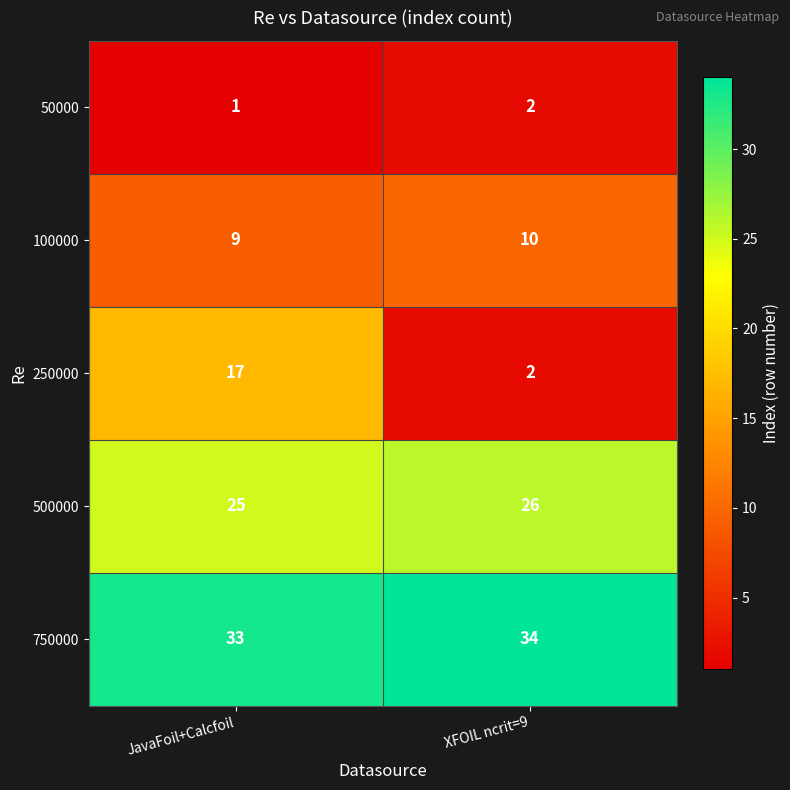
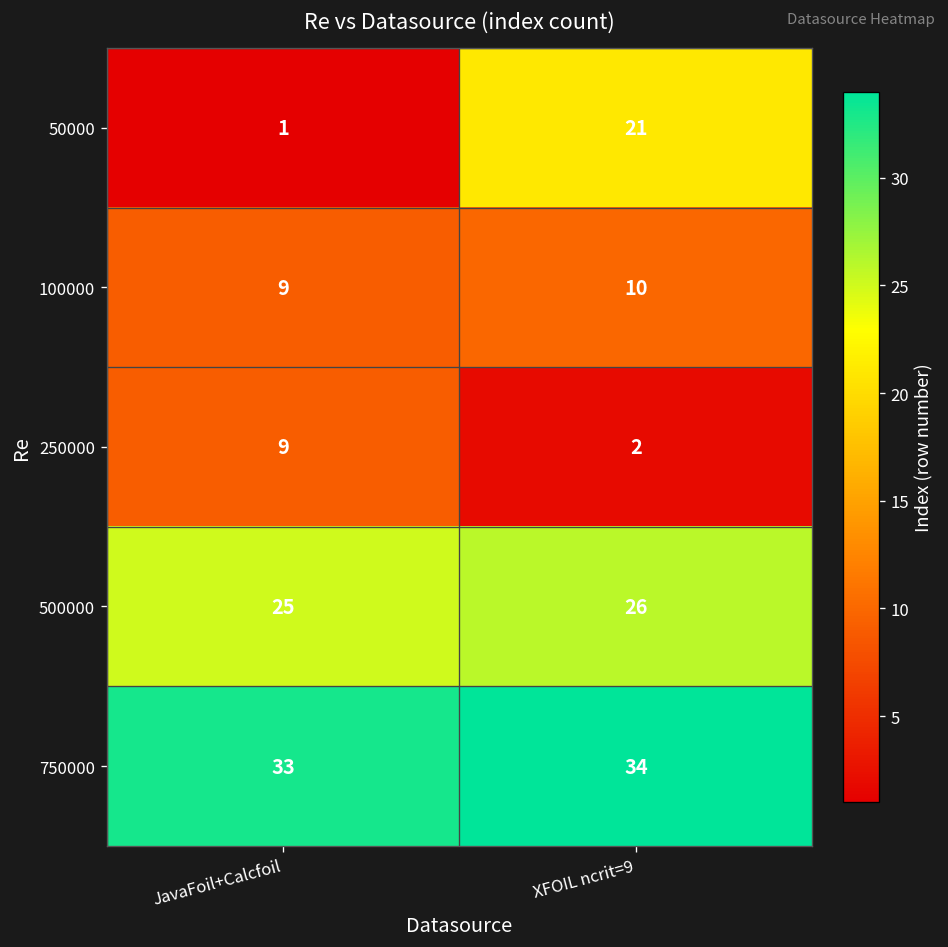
50000, XFOIL ncrit=9: 2 -> 21
250000, JavaFoil+Calcfoil: 17 -> 9
